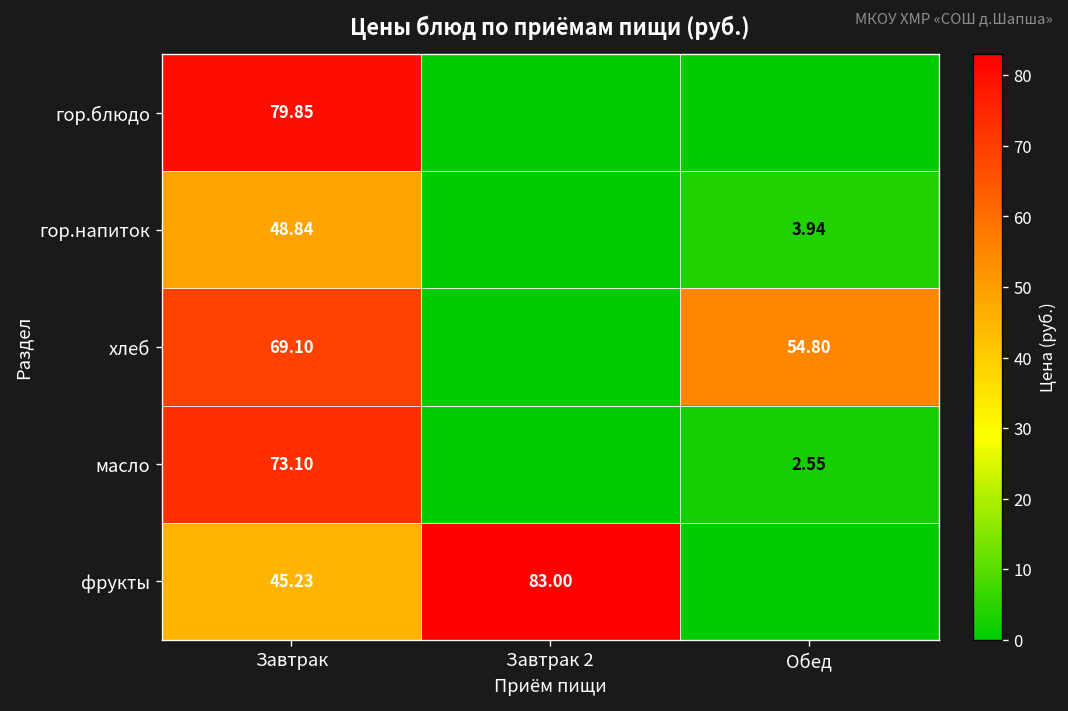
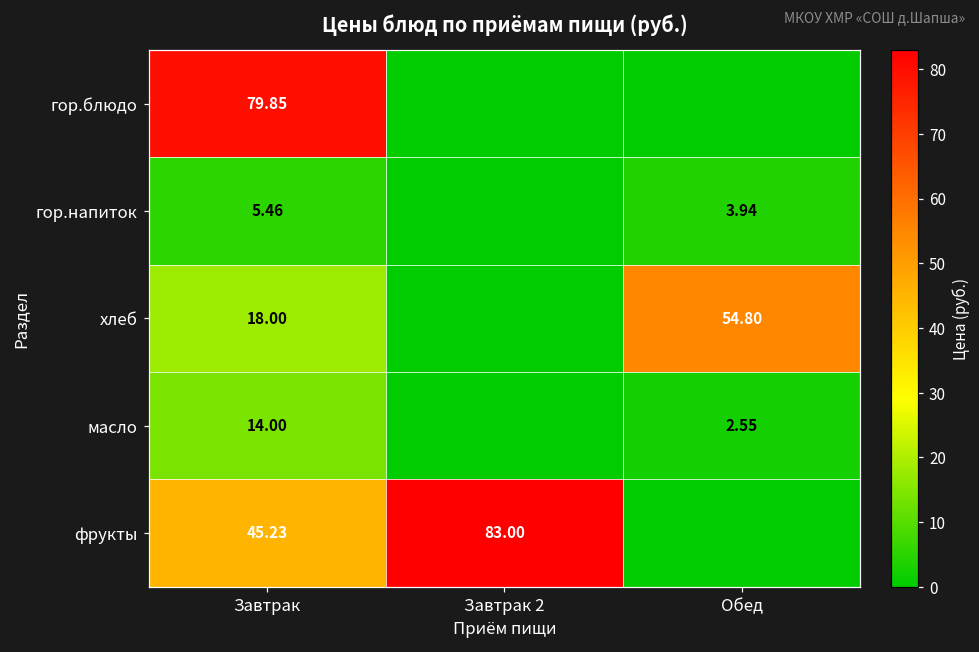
гор.напиток, Завтрак: 48.84 -> 5.46
хлеб, Завтрак: 69.10 -> 18.00
масло, Завтрак: 73.10 -> 14.00
